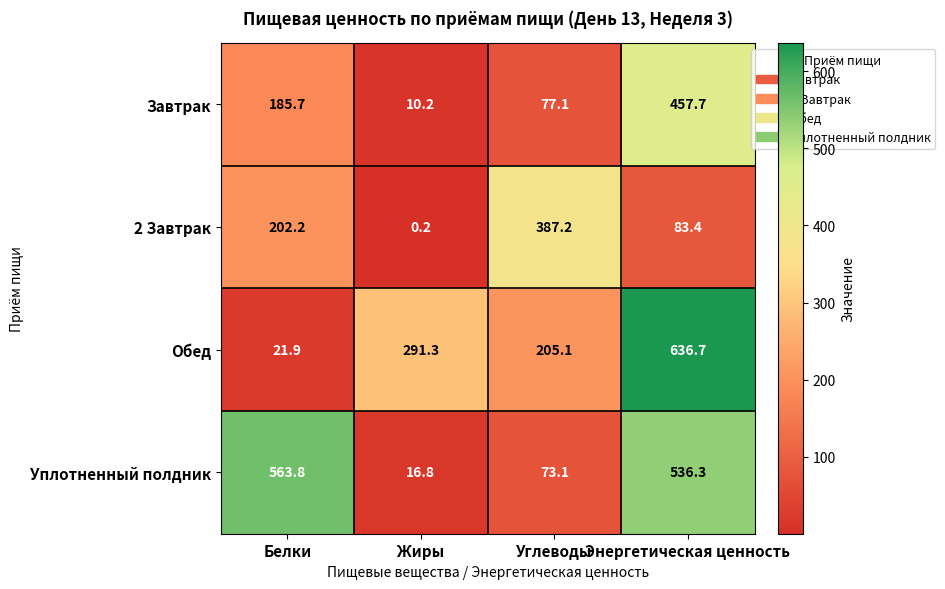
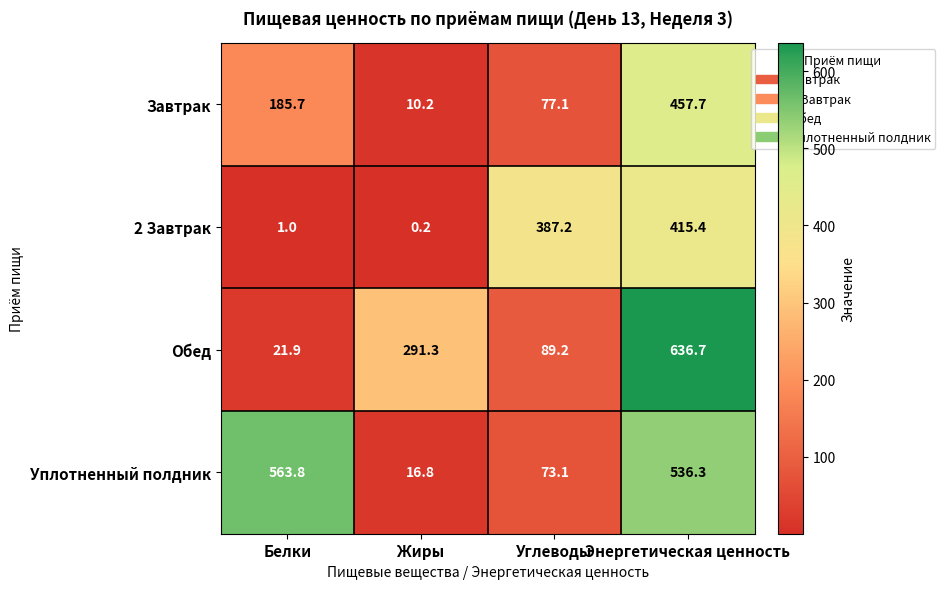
2 Завтрак, Белки: 202.2 -> 1.0
2 Завтрак, Энергетическая ценность: 83.4 -> 415.4
Обед, Углеводы: 205.1 -> 89.2
